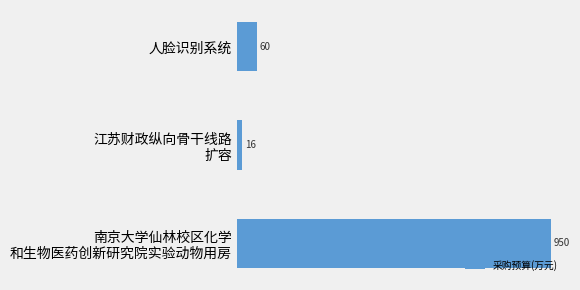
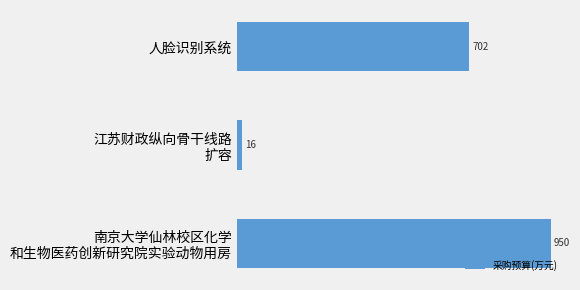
人脸识别系统: 60 -> 702
